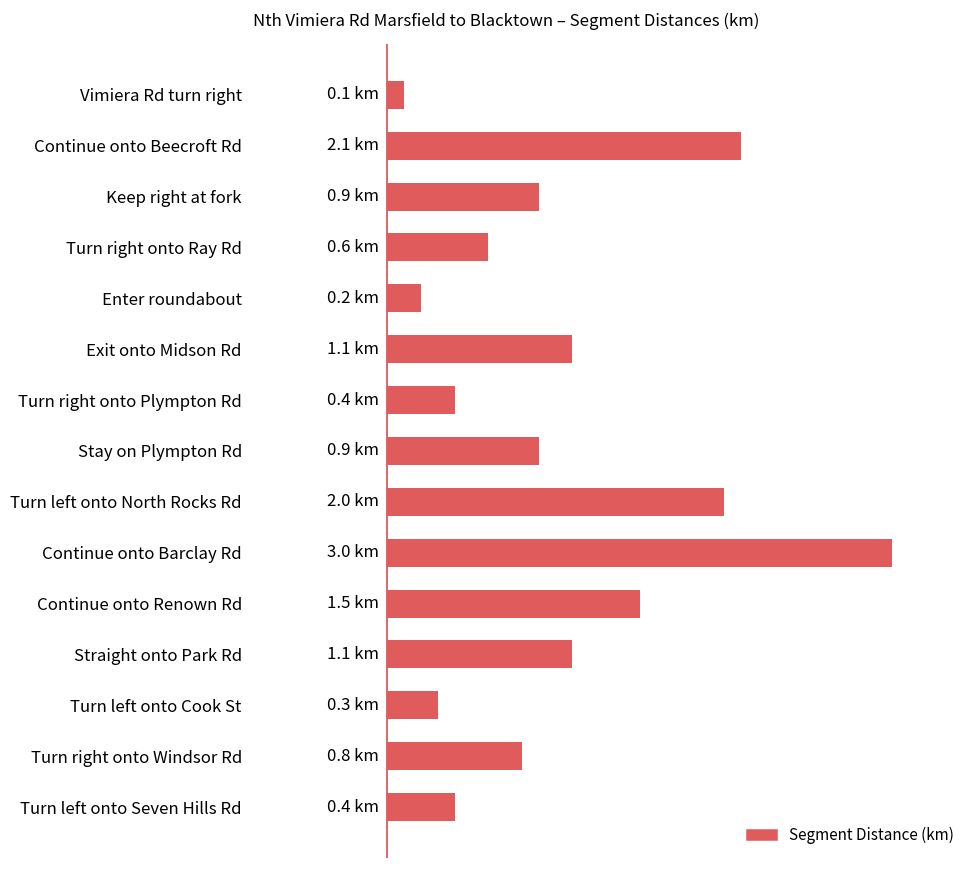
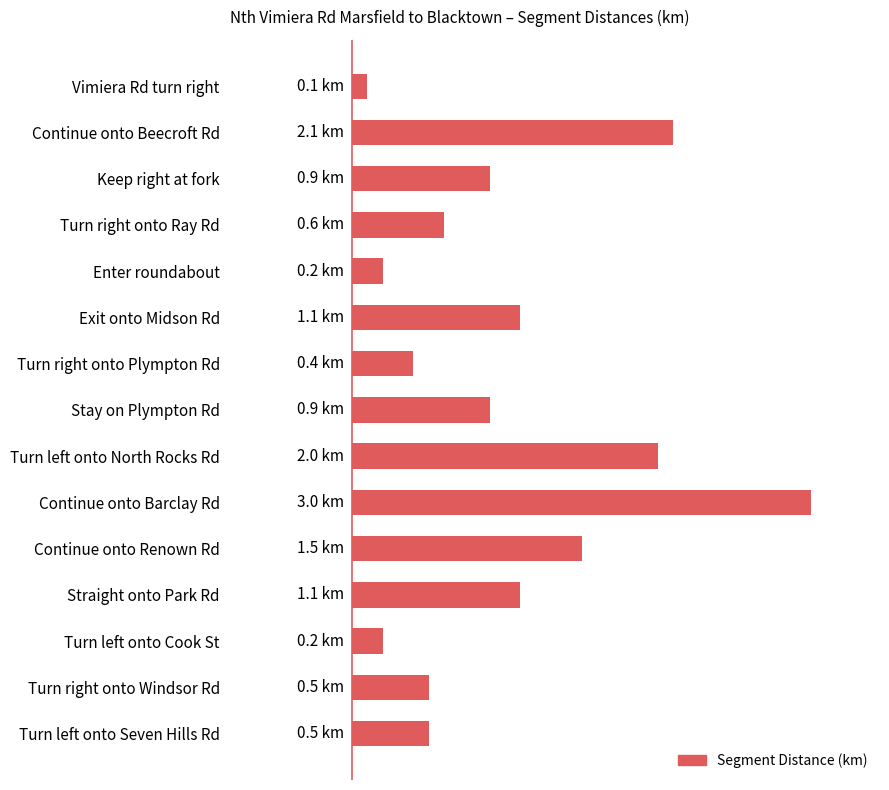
Turn left onto Cook St: 0.3 -> 0.2
Turn right onto Windsor Rd: 0.8 -> 0.5
Turn left onto Seven Hills Rd: 0.4 -> 0.5
